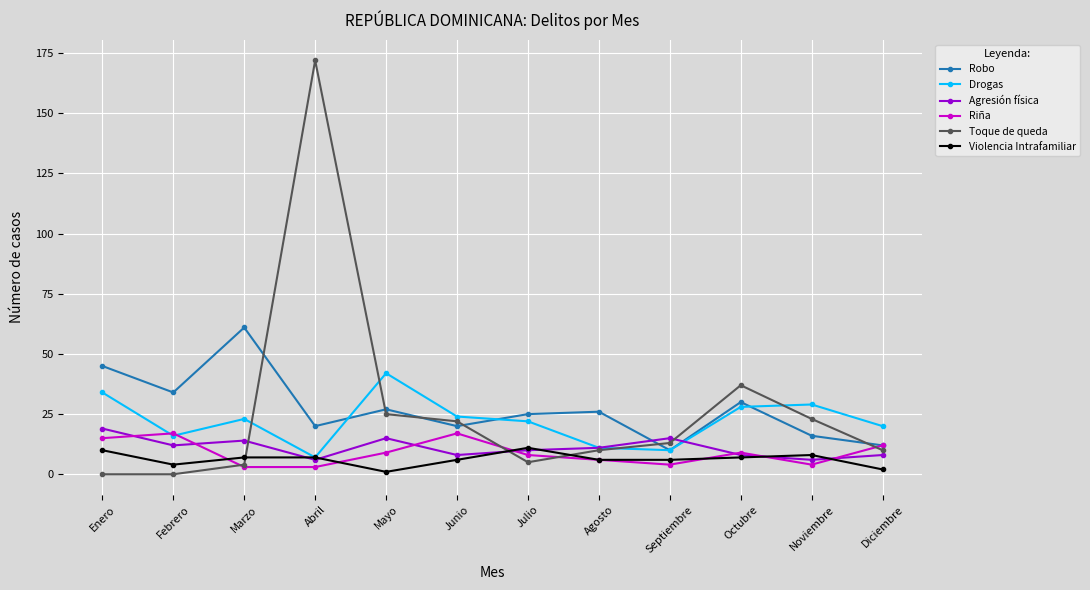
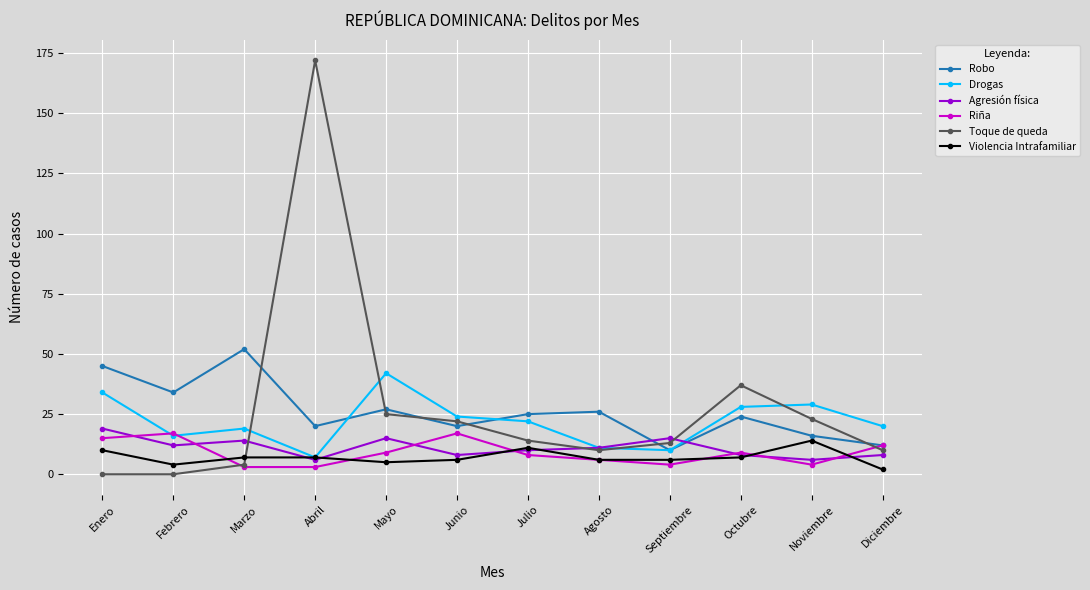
Robo, Marzo: 61 -> 52
Drogas, Marzo: 23 -> 19
Violencia Intrafamiliar, Mayo: 1 -> 5
Toque de queda, Julio: 5 -> 14
Robo, Octubre: 30 -> 24
Violencia Intrafamiliar, Noviembre: 8 -> 14
